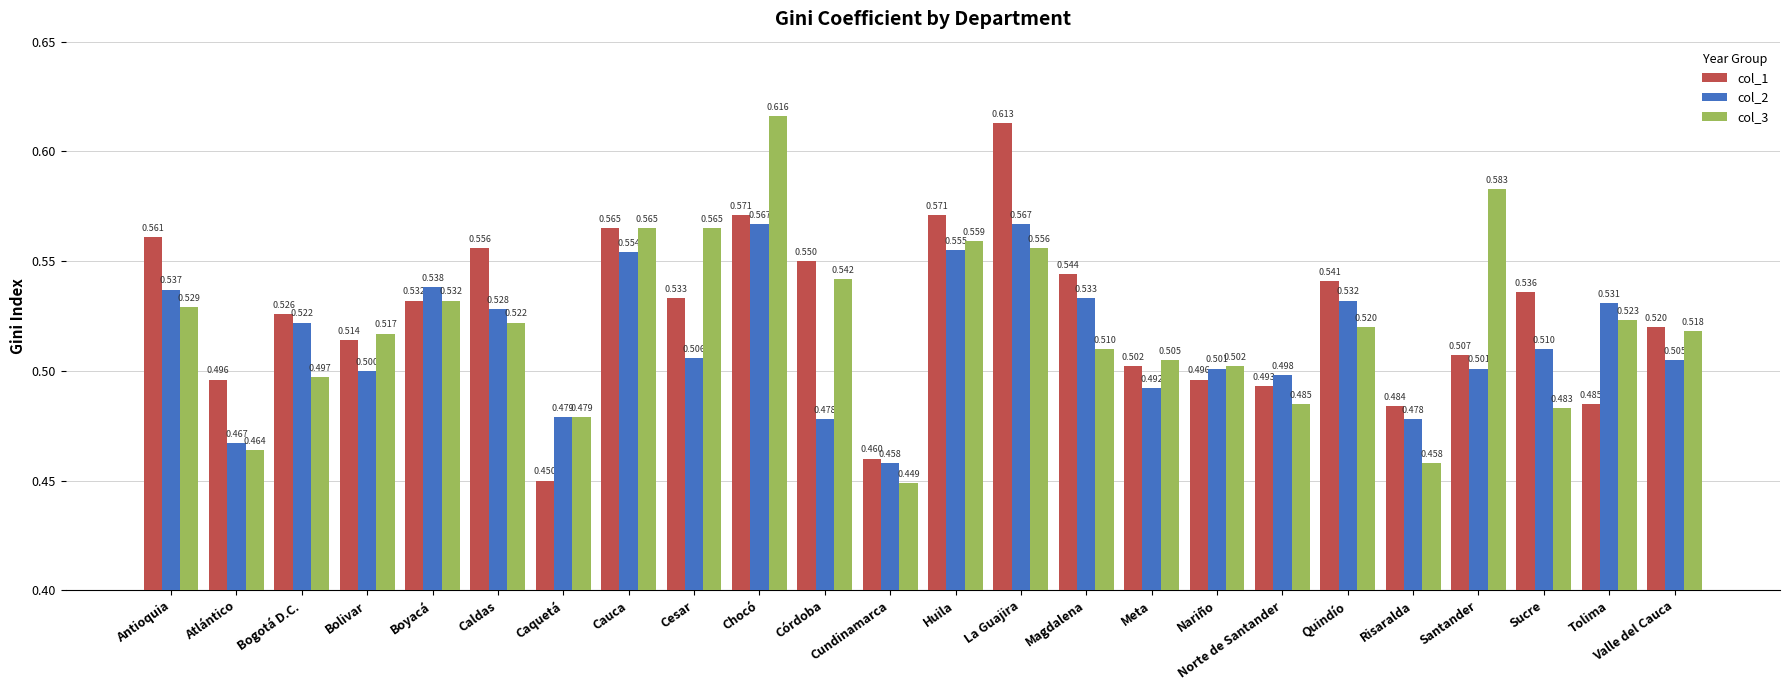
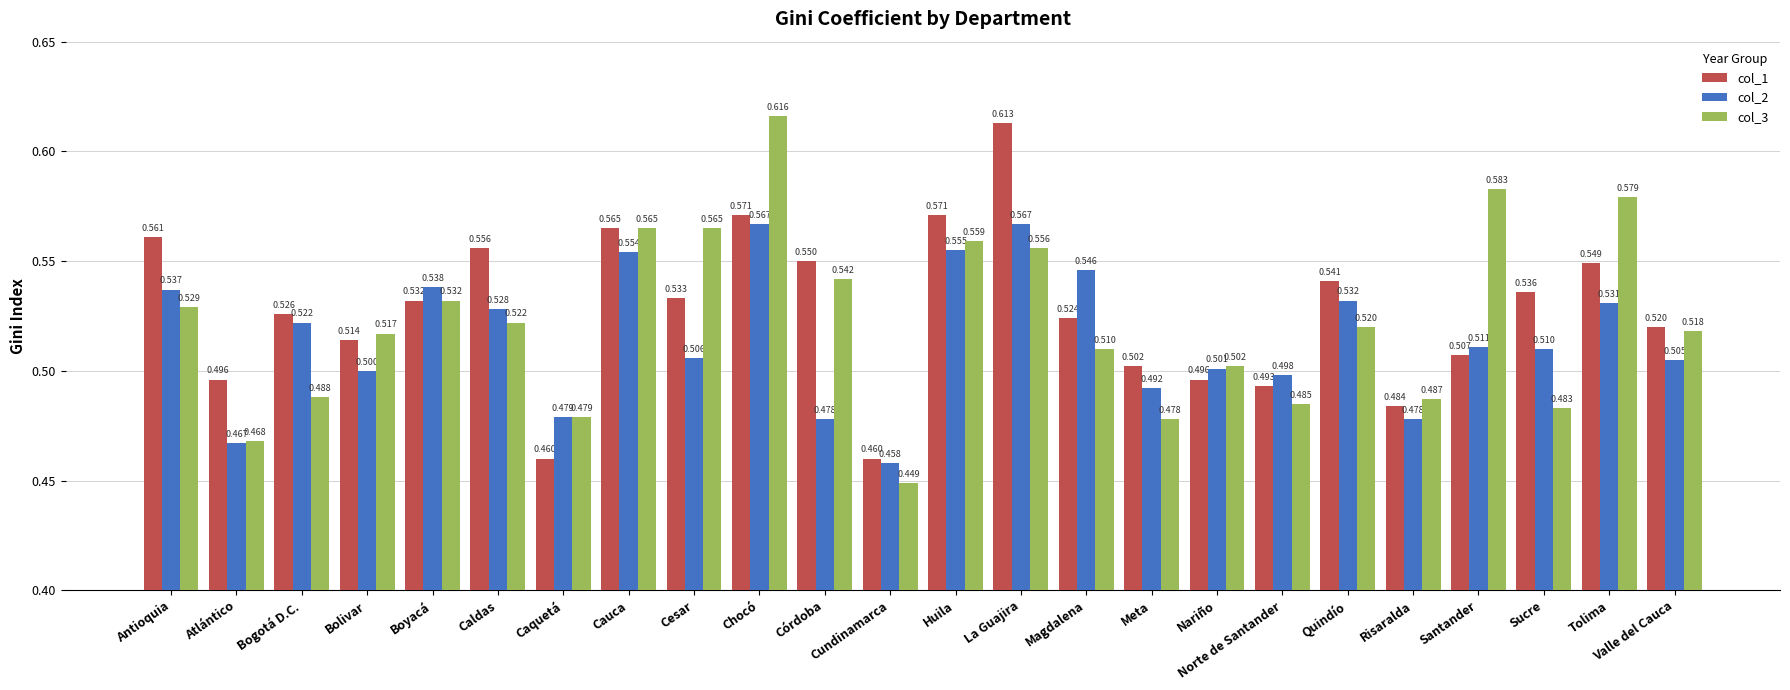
col_3, Atlántico: 0.464 -> 0.468
col_3, Bogotá D.C.: 0.497 -> 0.488
col_1, Caquetá: 0.450 -> 0.460
col_1, Magdalena: 0.544 -> 0.524
col_2, Magdalena: 0.533 -> 0.546
col_3, Meta: 0.505 -> 0.478
col_3, Risaralda: 0.458 -> 0.487
col_2, Santander: 0.501 -> 0.511
col_1, Tolima: 0.485 -> 0.549
col_3, Tolima: 0.523 -> 0.579
